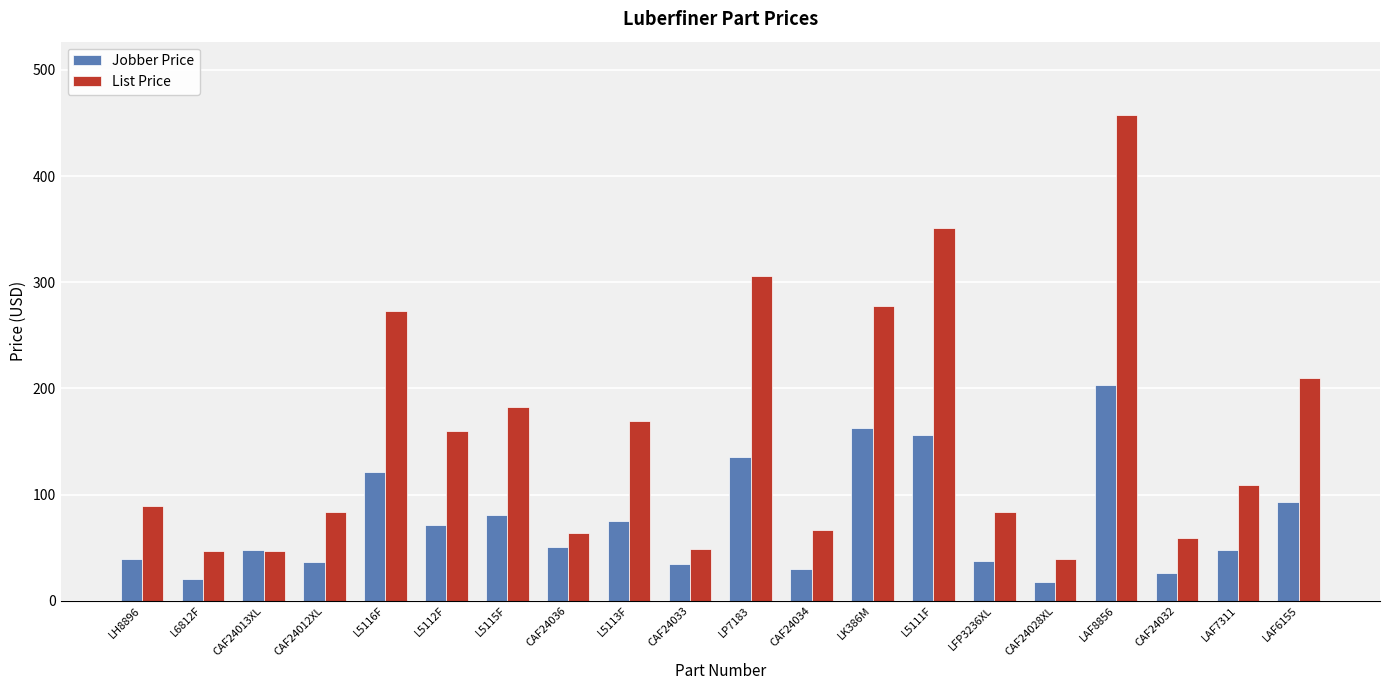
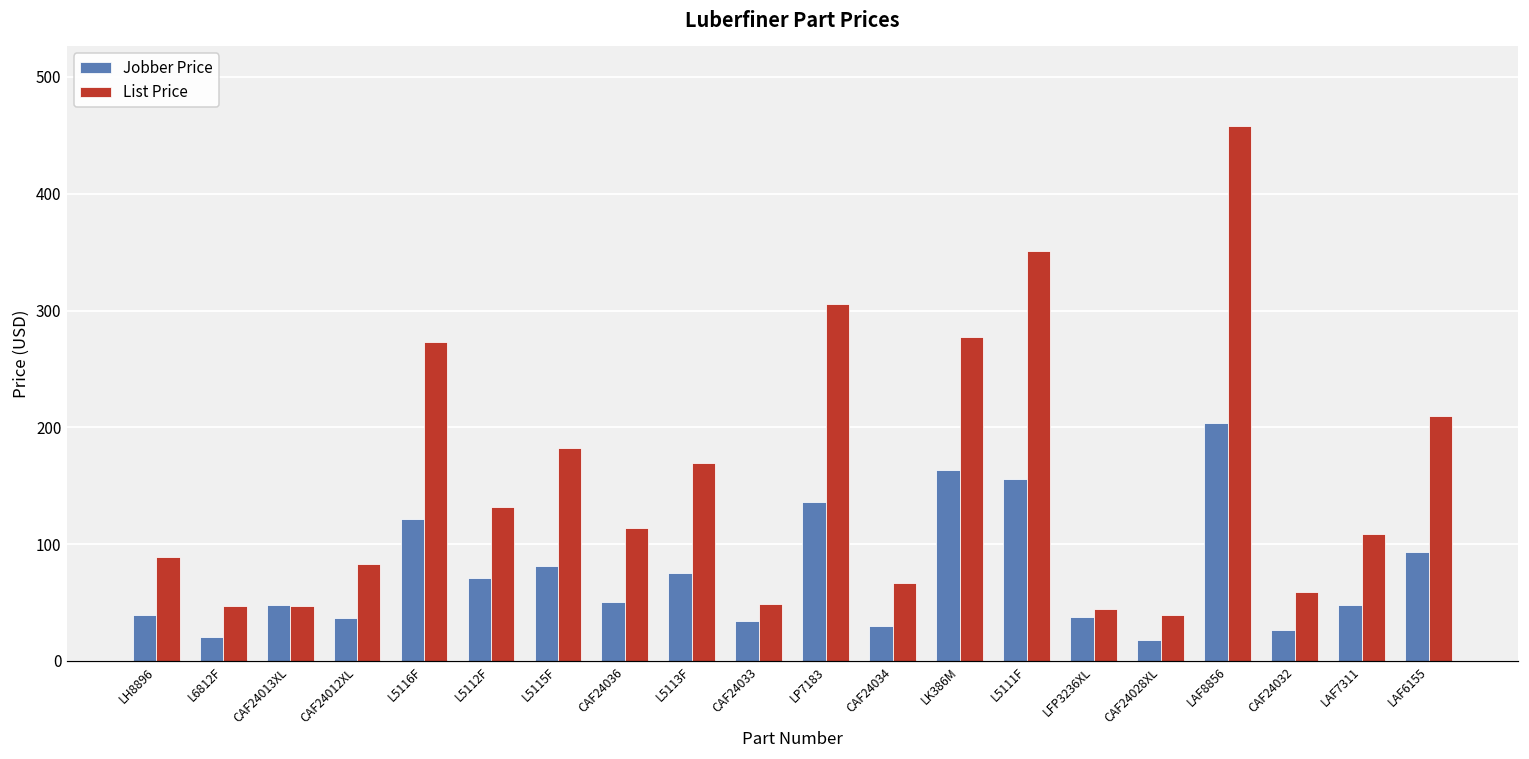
List Price, L5112F: 160 -> 131
List Price, CAF24036: 64 -> 114
List Price, LFP3236XL: 84 -> 45
